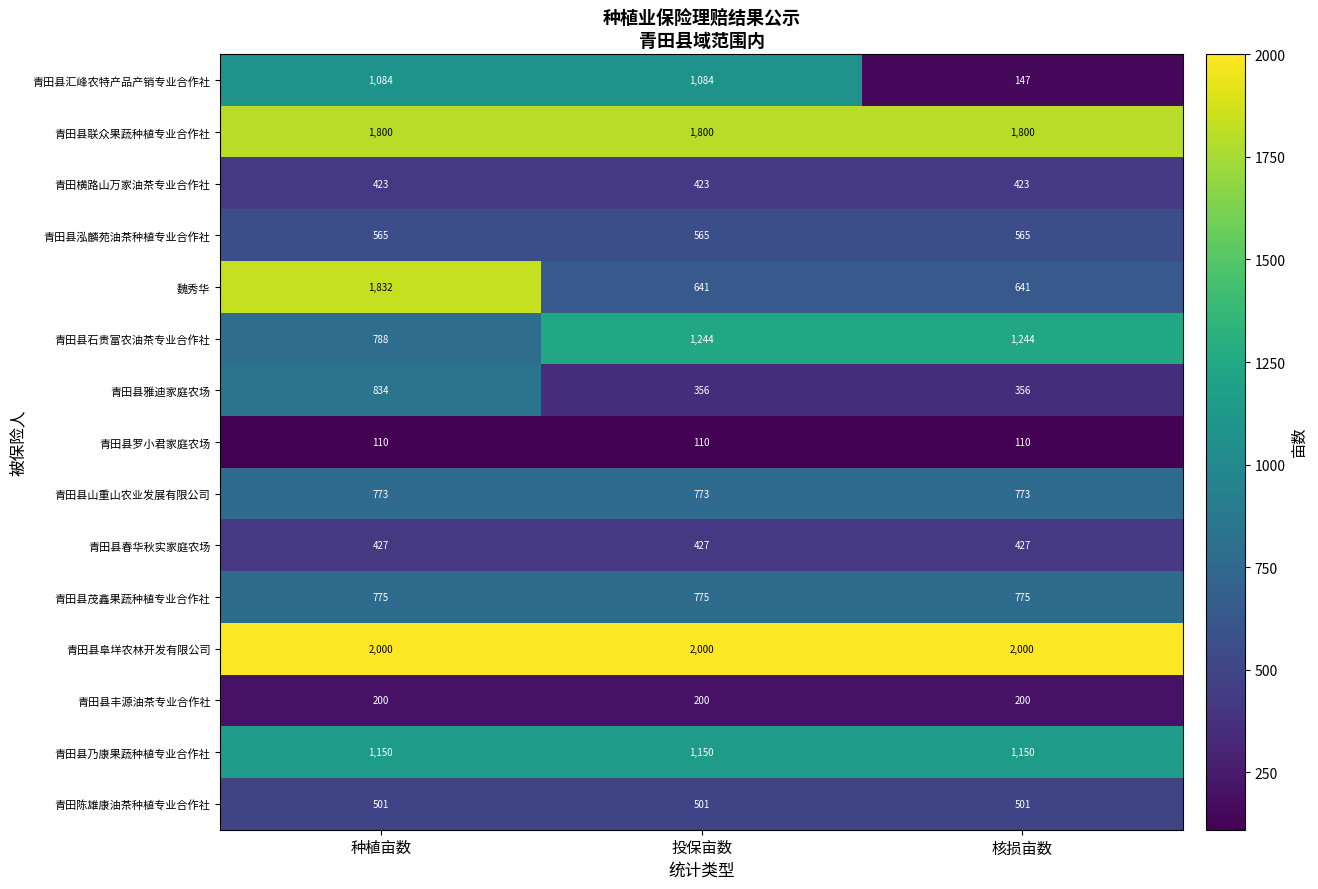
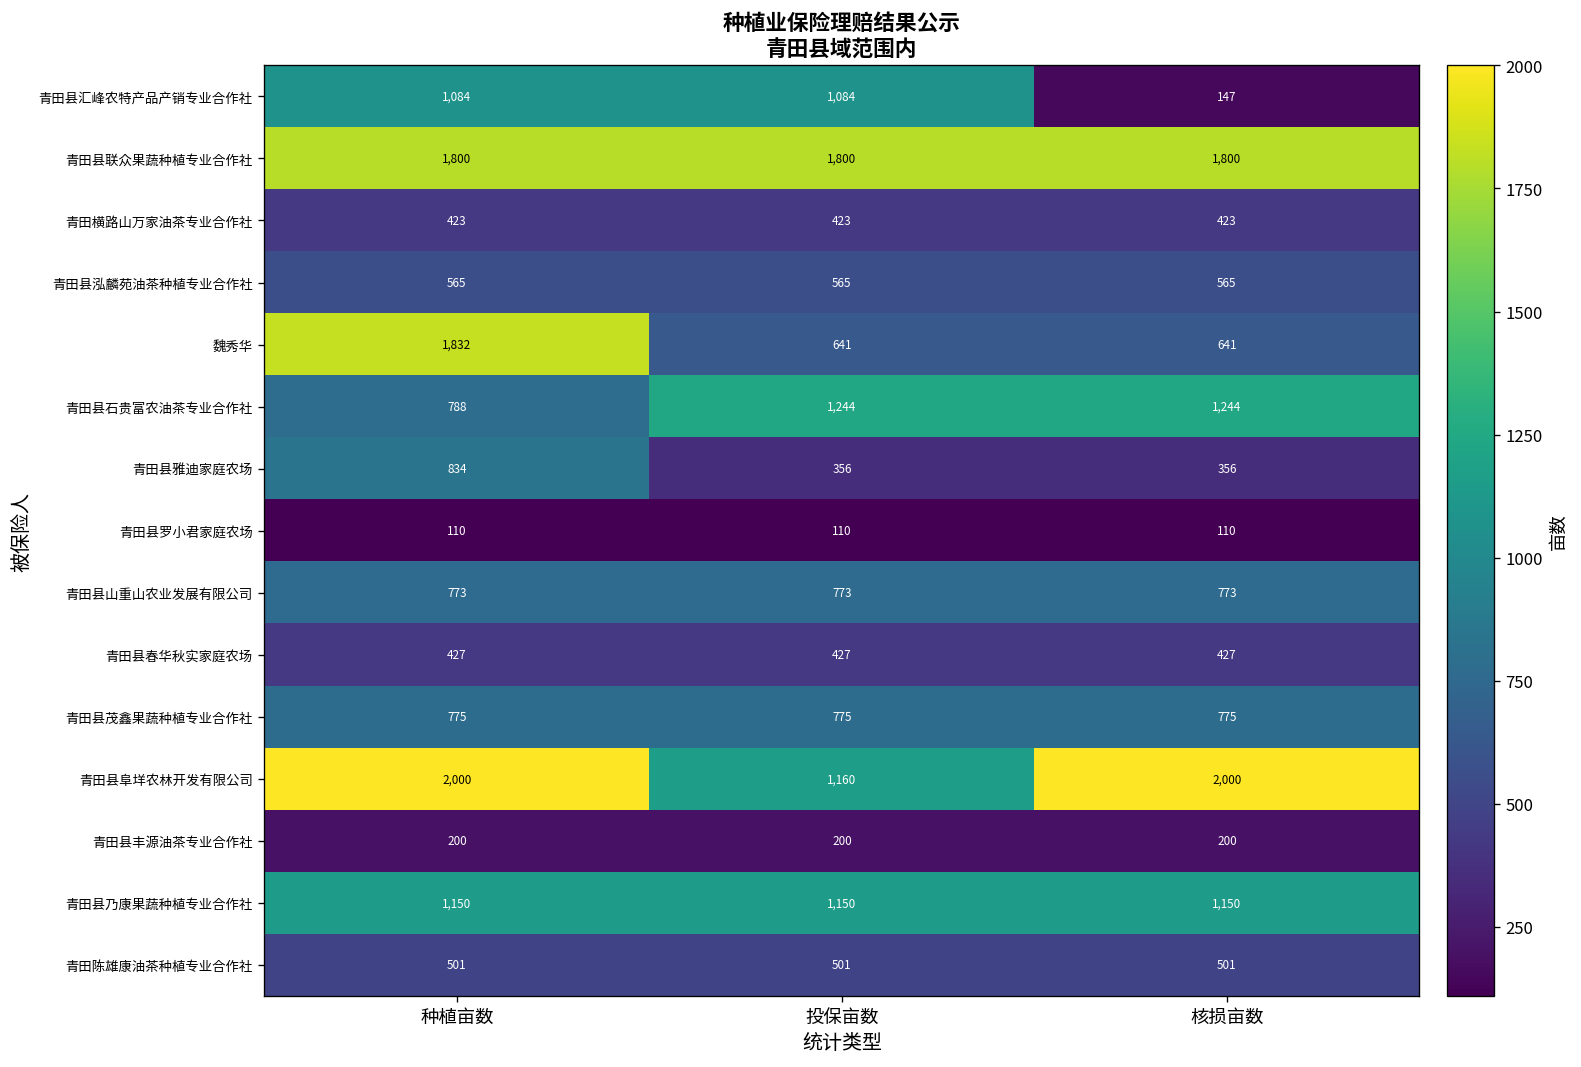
青田县阜垟农林开发有限公司, 投保亩数: 2,000 -> 1,160
